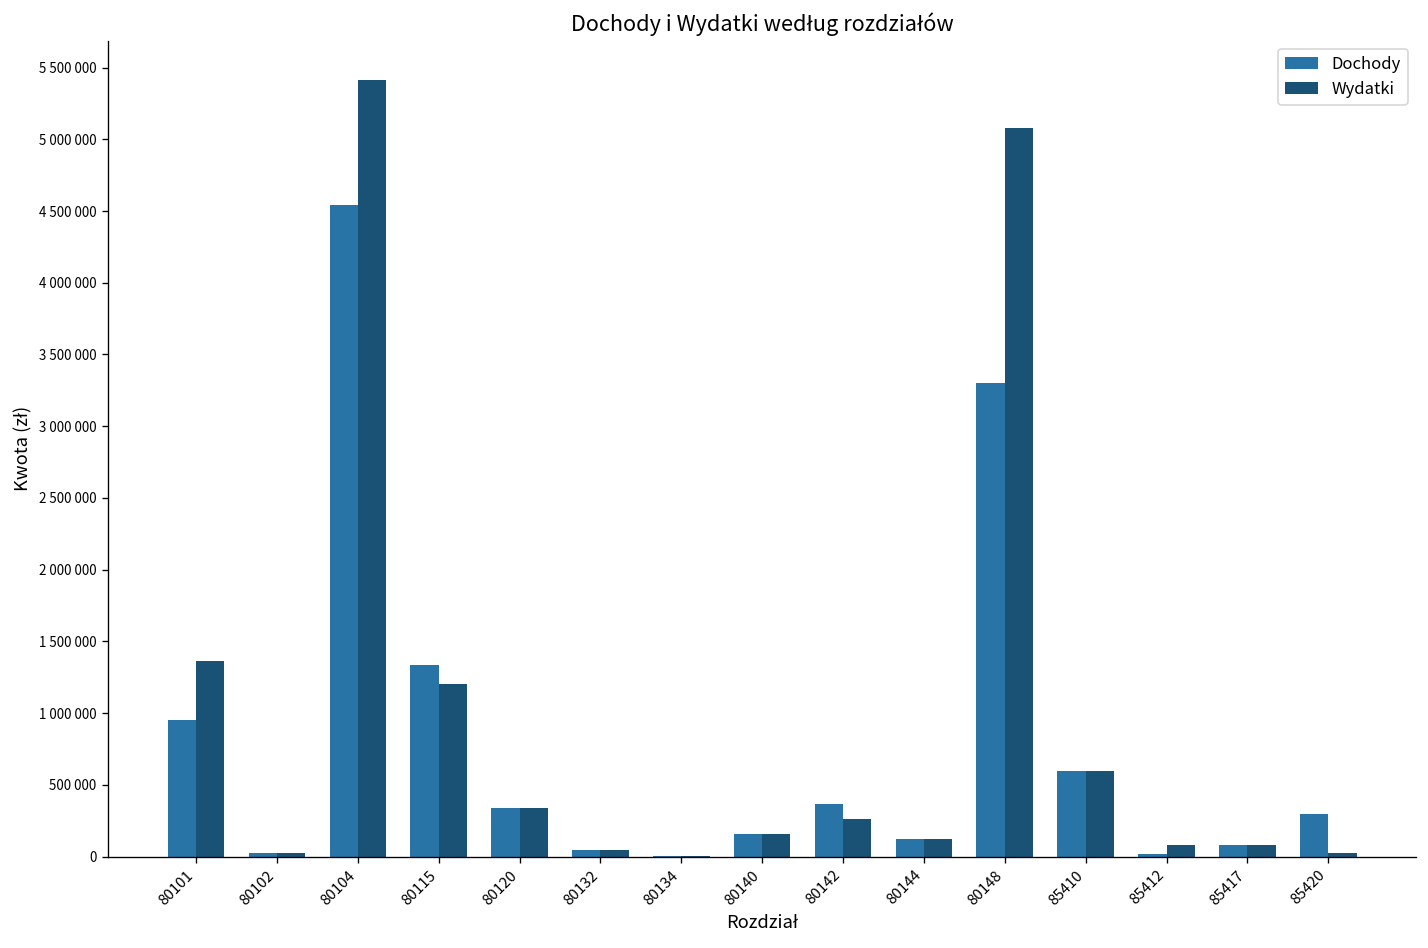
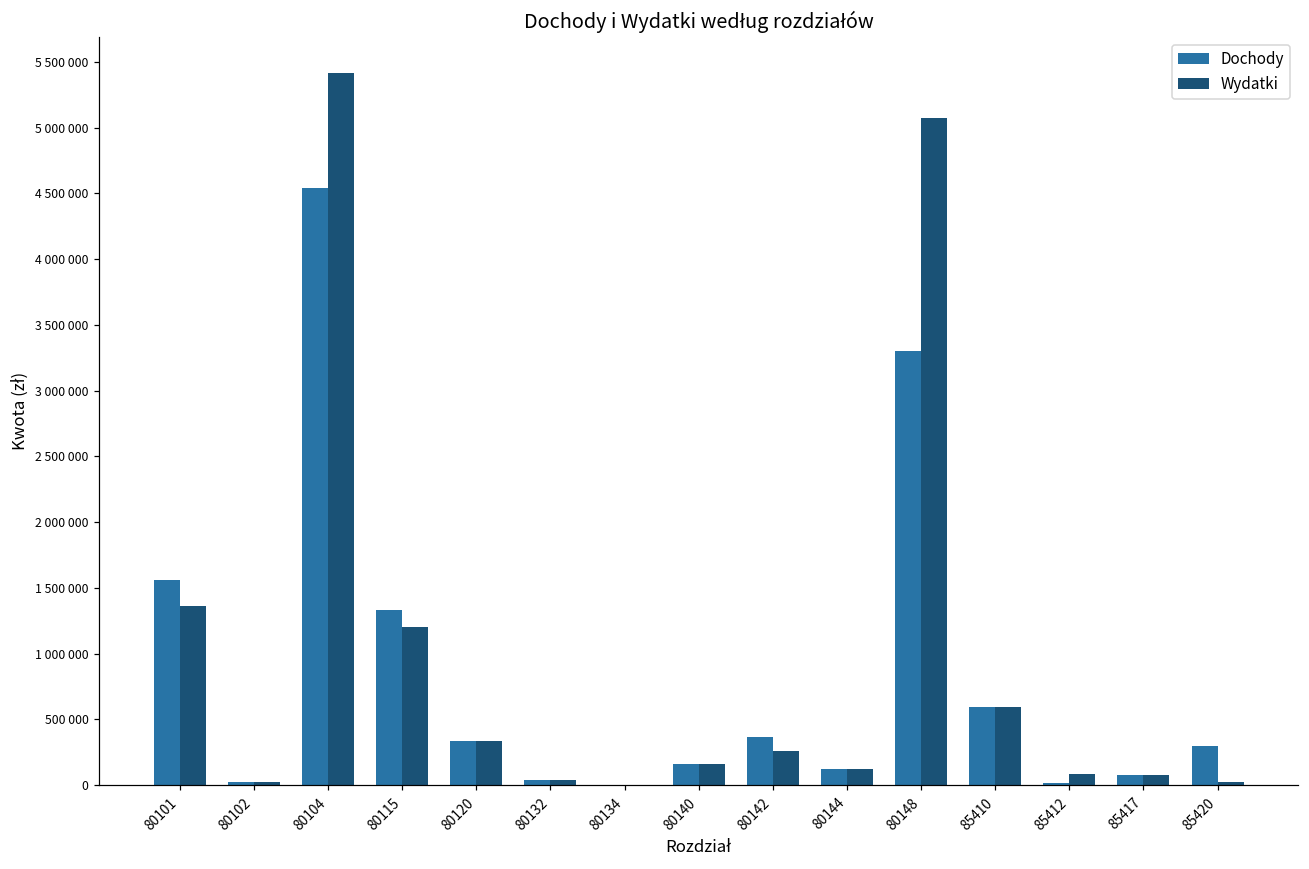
Dochody, 80101: 950000 -> 1560000
